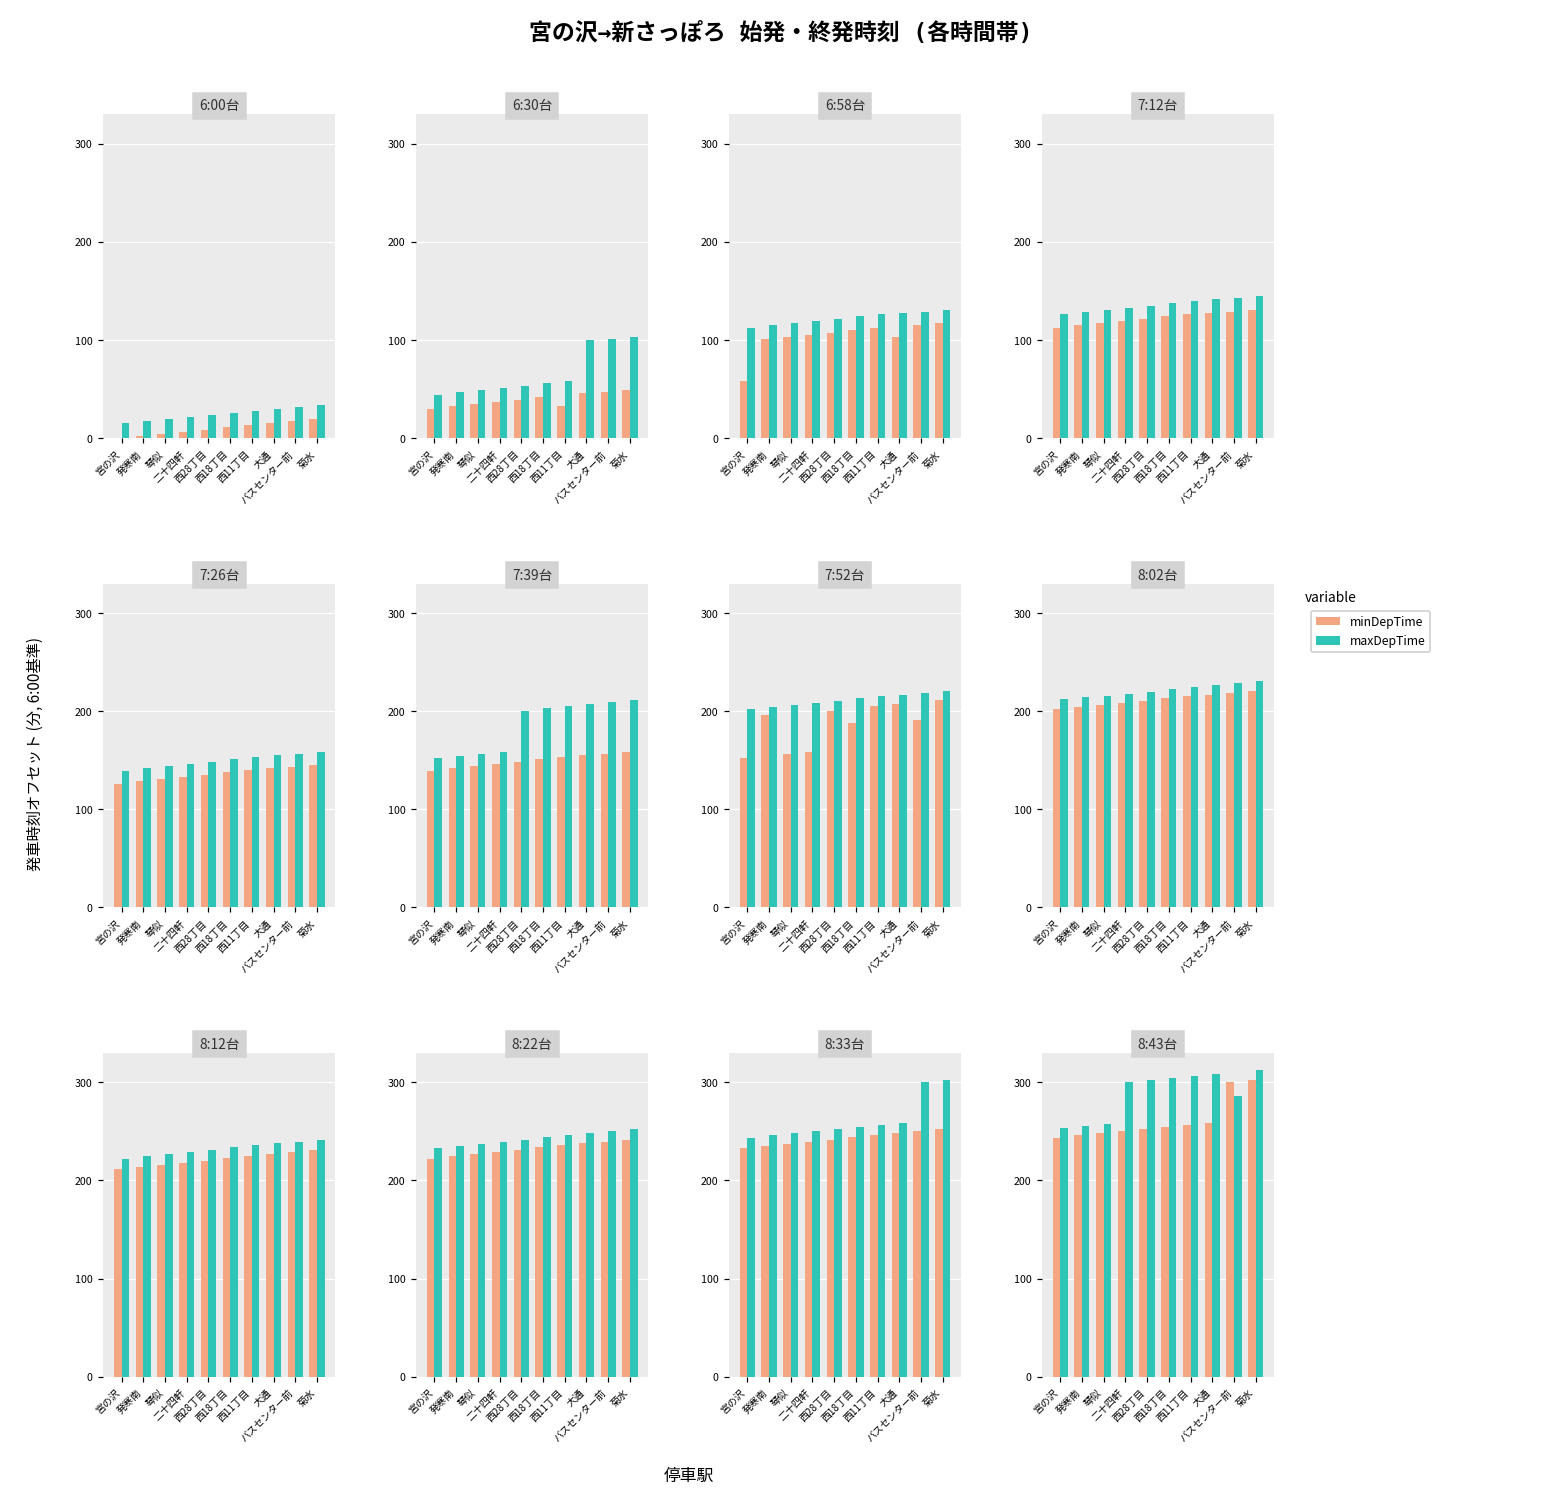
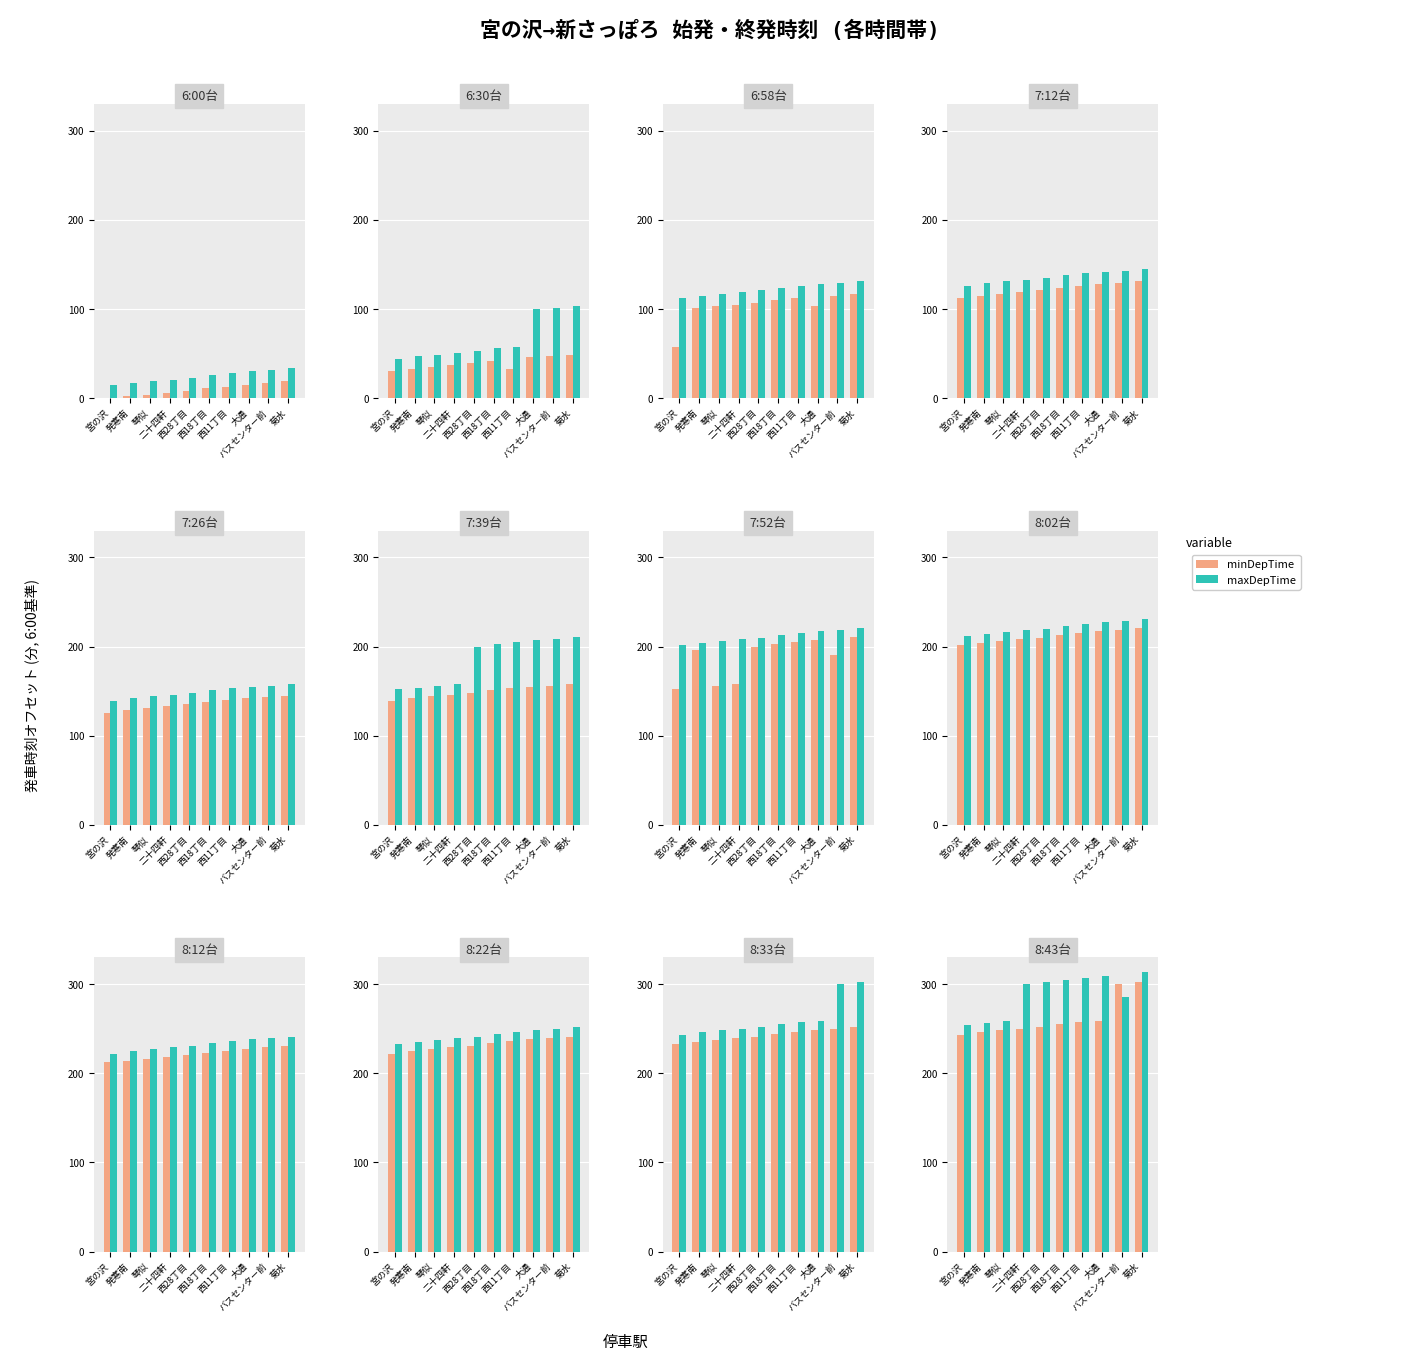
7:52台, minDepTime, 西18丁目: 190 -> 200
